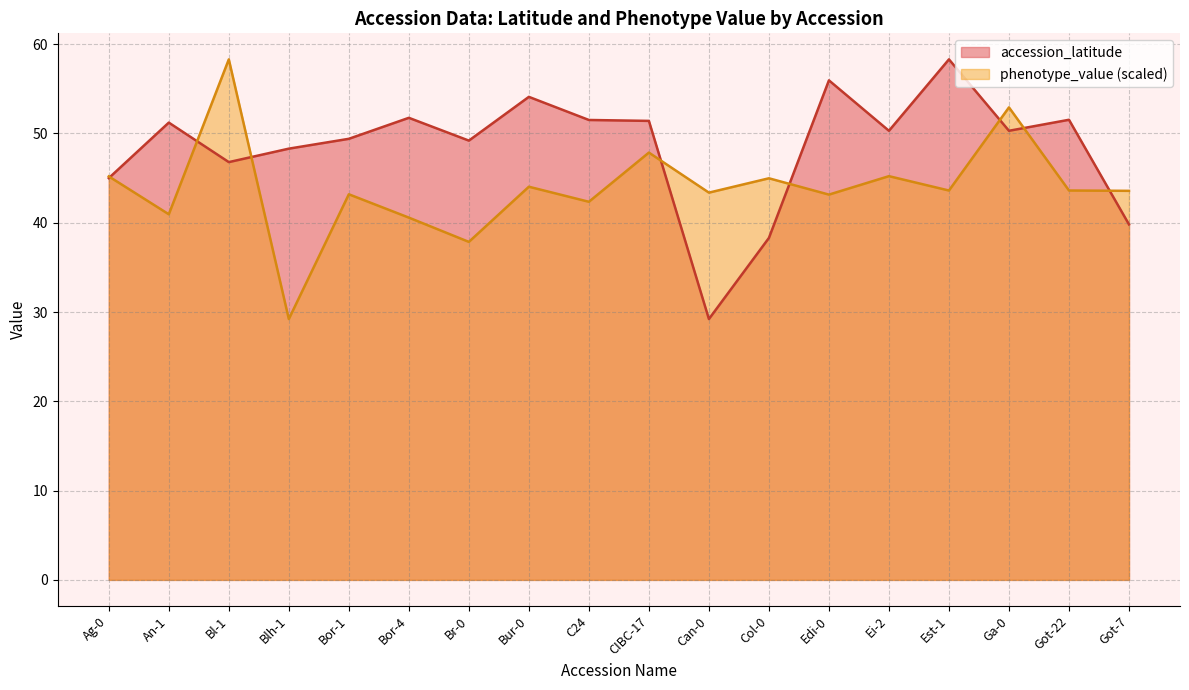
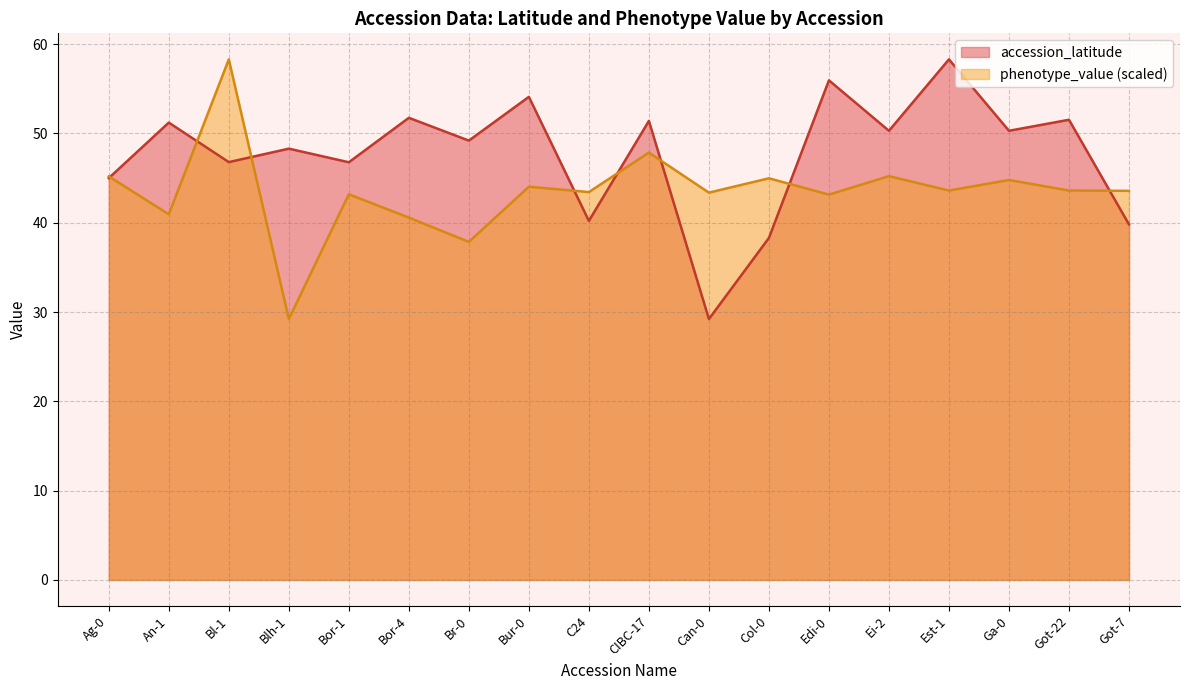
accession_latitude, Bor-1: 49 -> 47
accession_latitude, C24: 52 -> 40
phenotype_value (scaled), C24: 42 -> 43
phenotype_value (scaled), Ga-0: 53 -> 45
